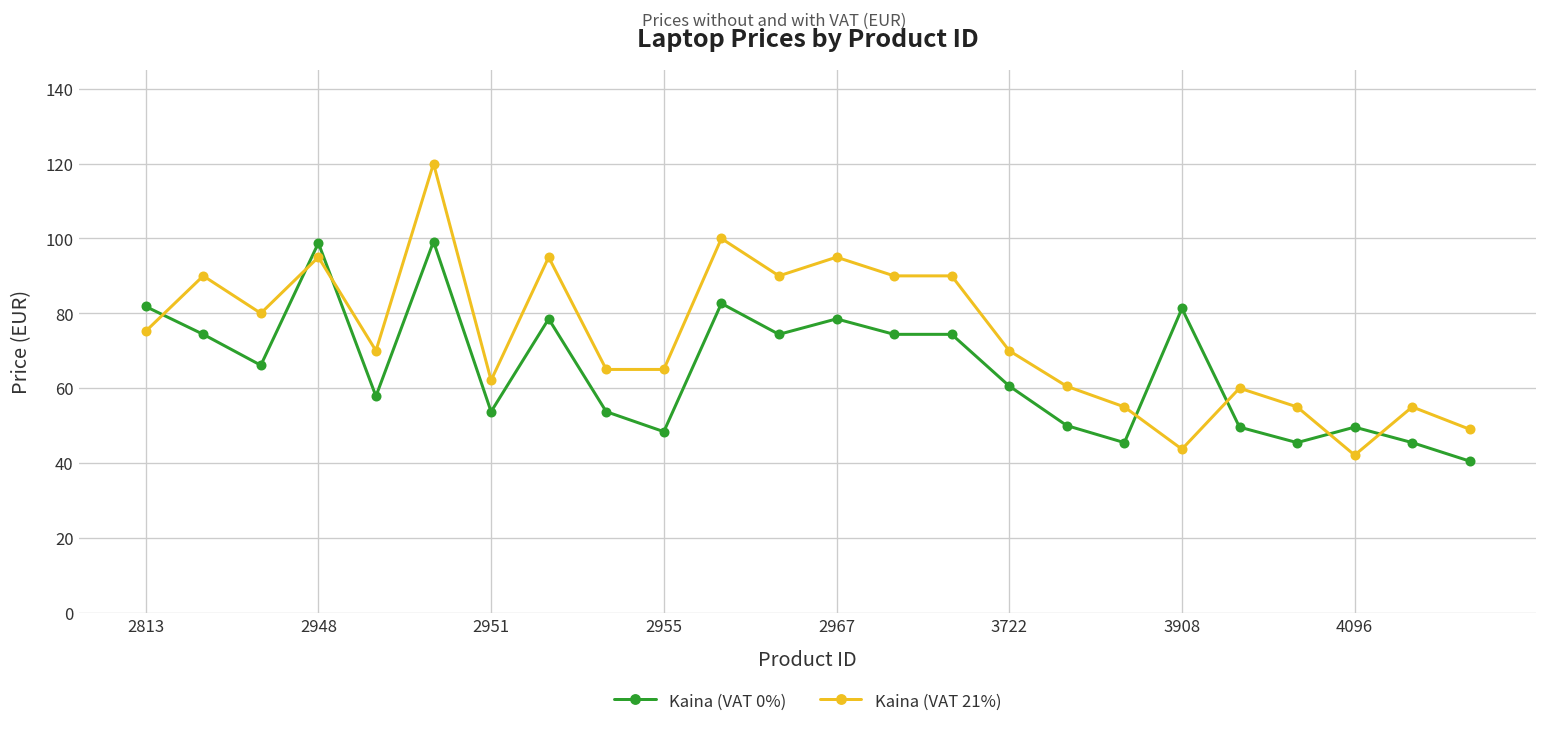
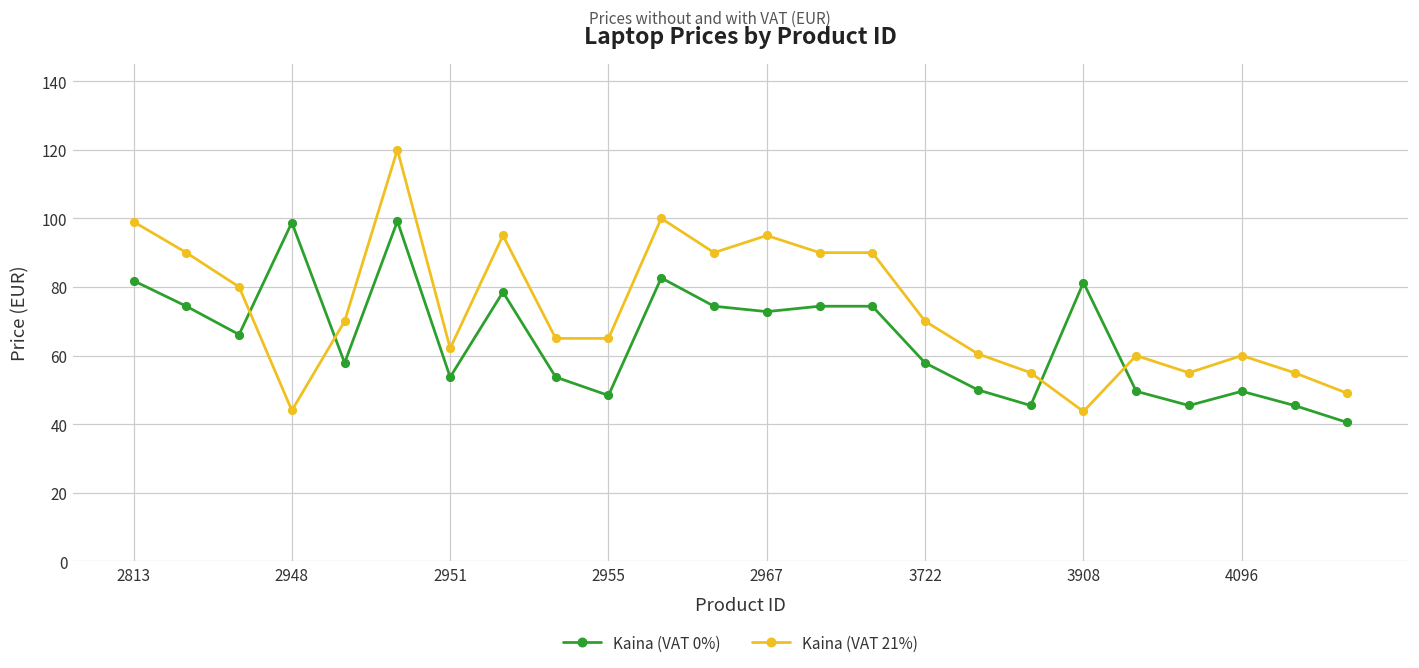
Kaina (VAT 21%), 2813: 75 -> 99
Kaina (VAT 21%), 2948: 95 -> 44
Kaina (VAT 0%), 2967: 79 -> 73
Kaina (VAT 0%), 3722: 61 -> 58
Kaina (VAT 21%), 4096: 42 -> 60
